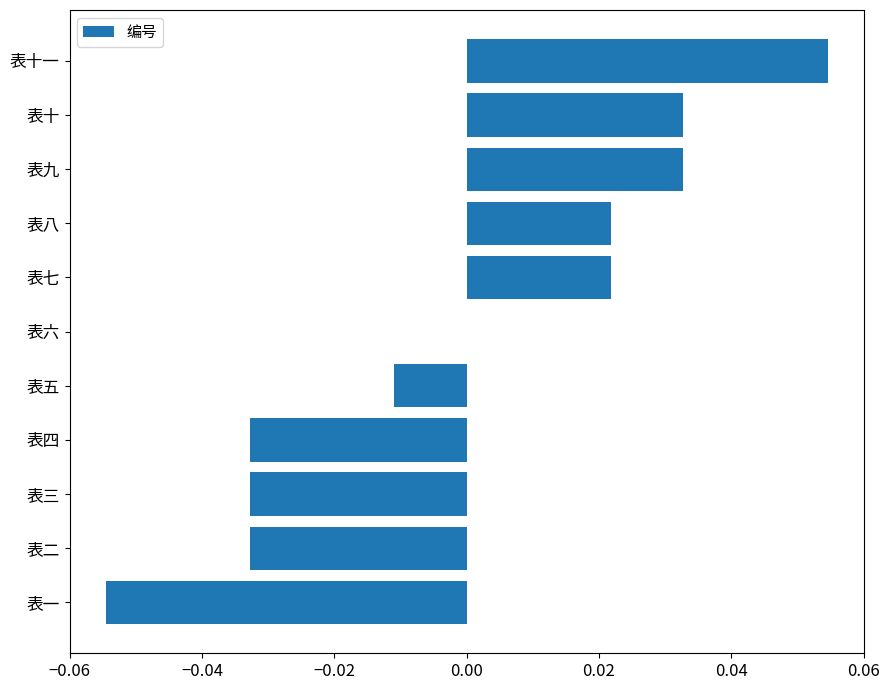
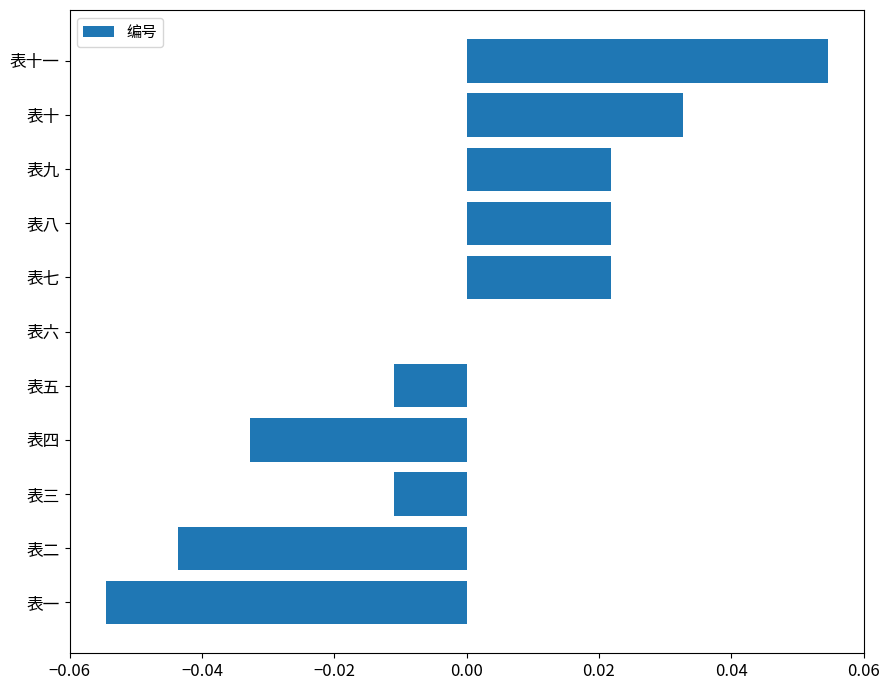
表九: 0.033 -> 0.022
表三: -0.033 -> -0.011
表二: -0.033 -> -0.044
